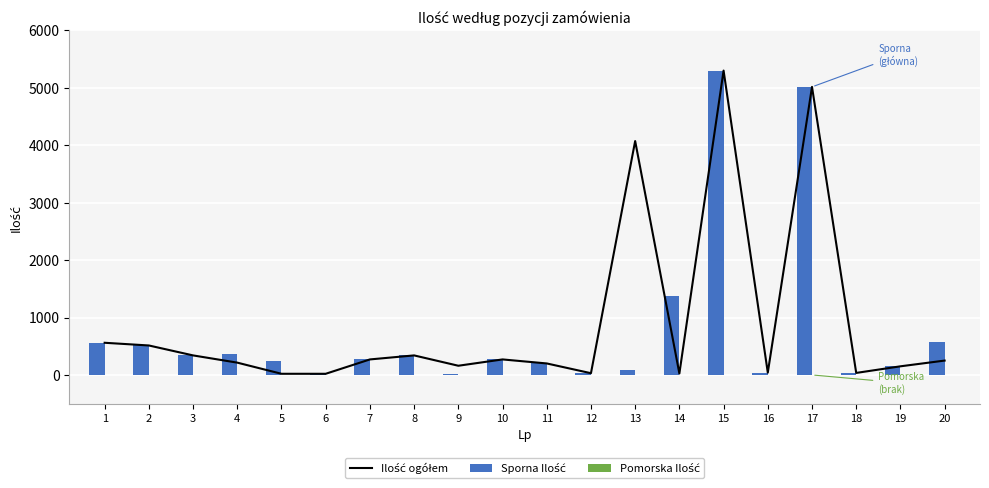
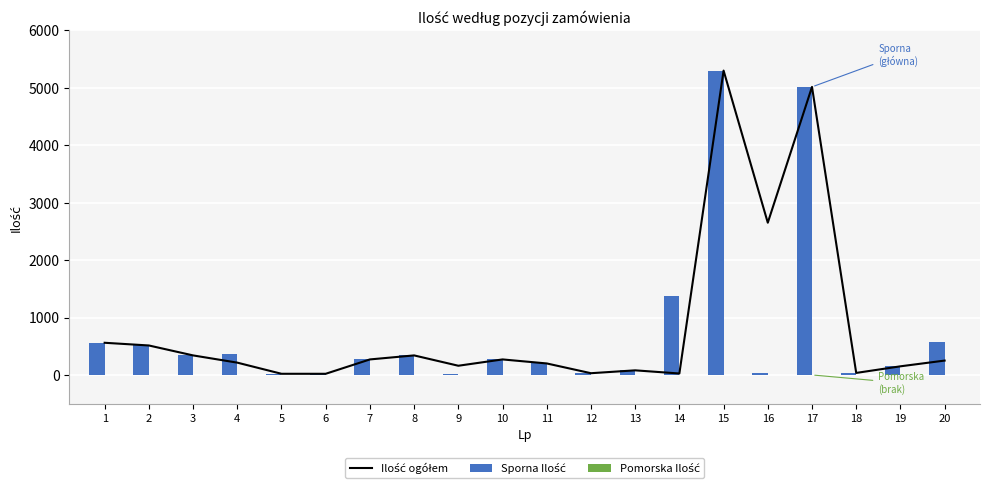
Sporna Ilość, 5: 300 -> 0
Ilość ogółem, 13: 4100 -> 100
Ilość ogółem, 16: 0 -> 2700
